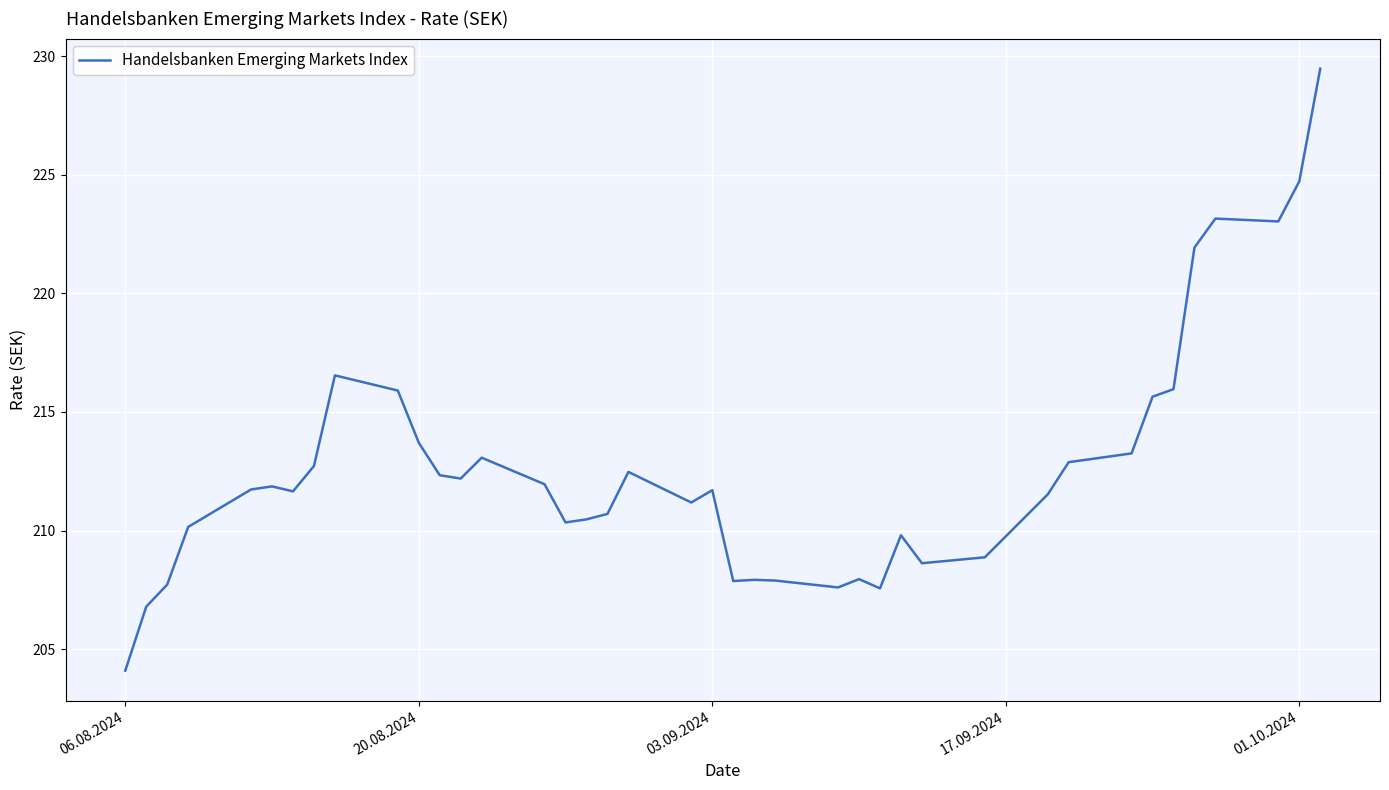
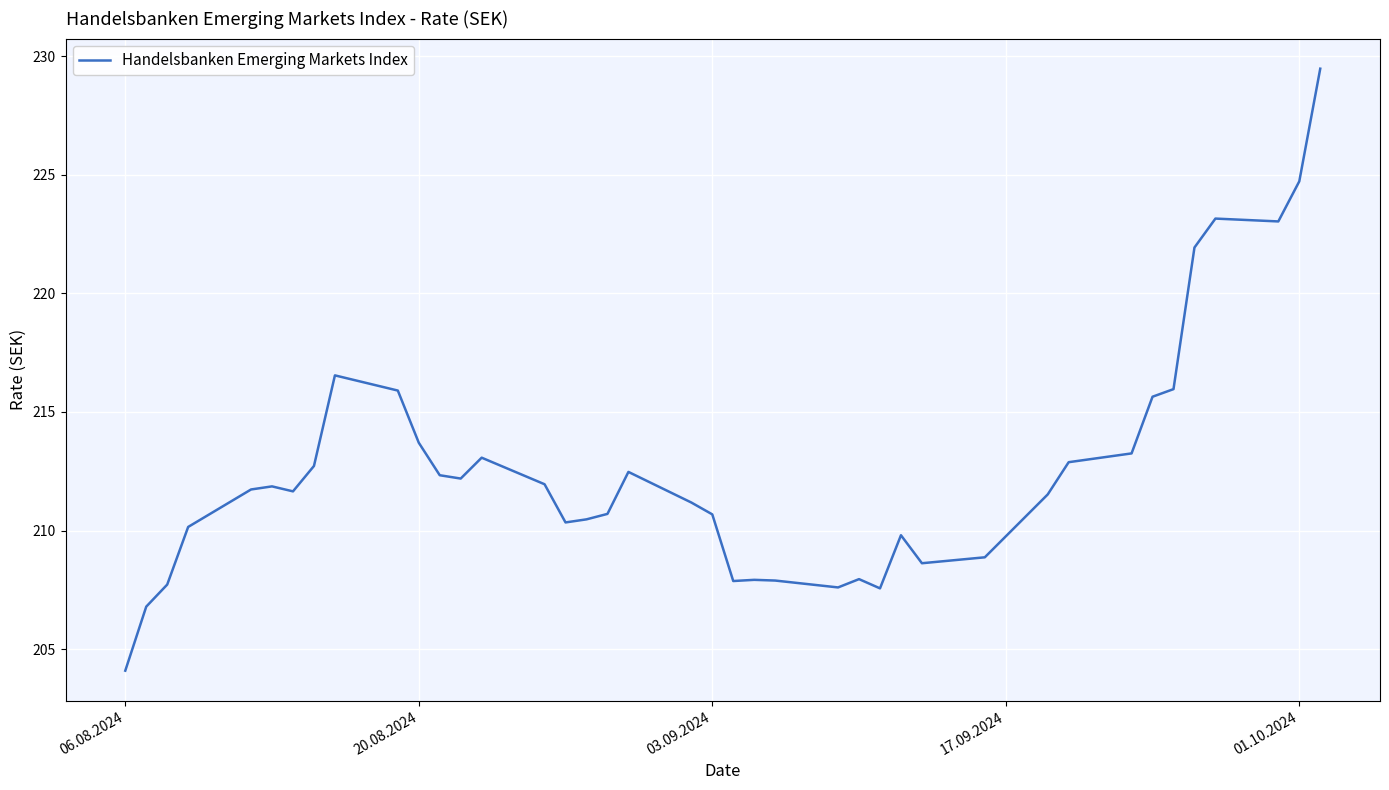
03.09.2024: 211.7 -> 210.7
